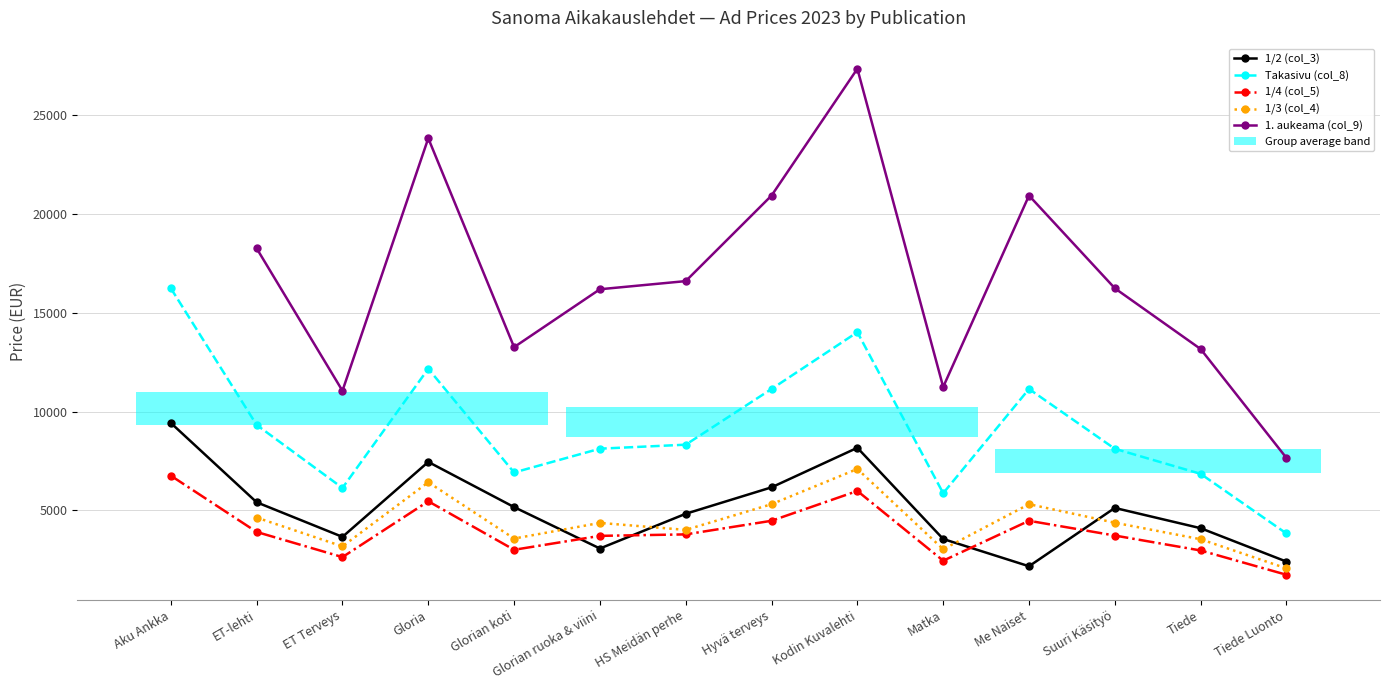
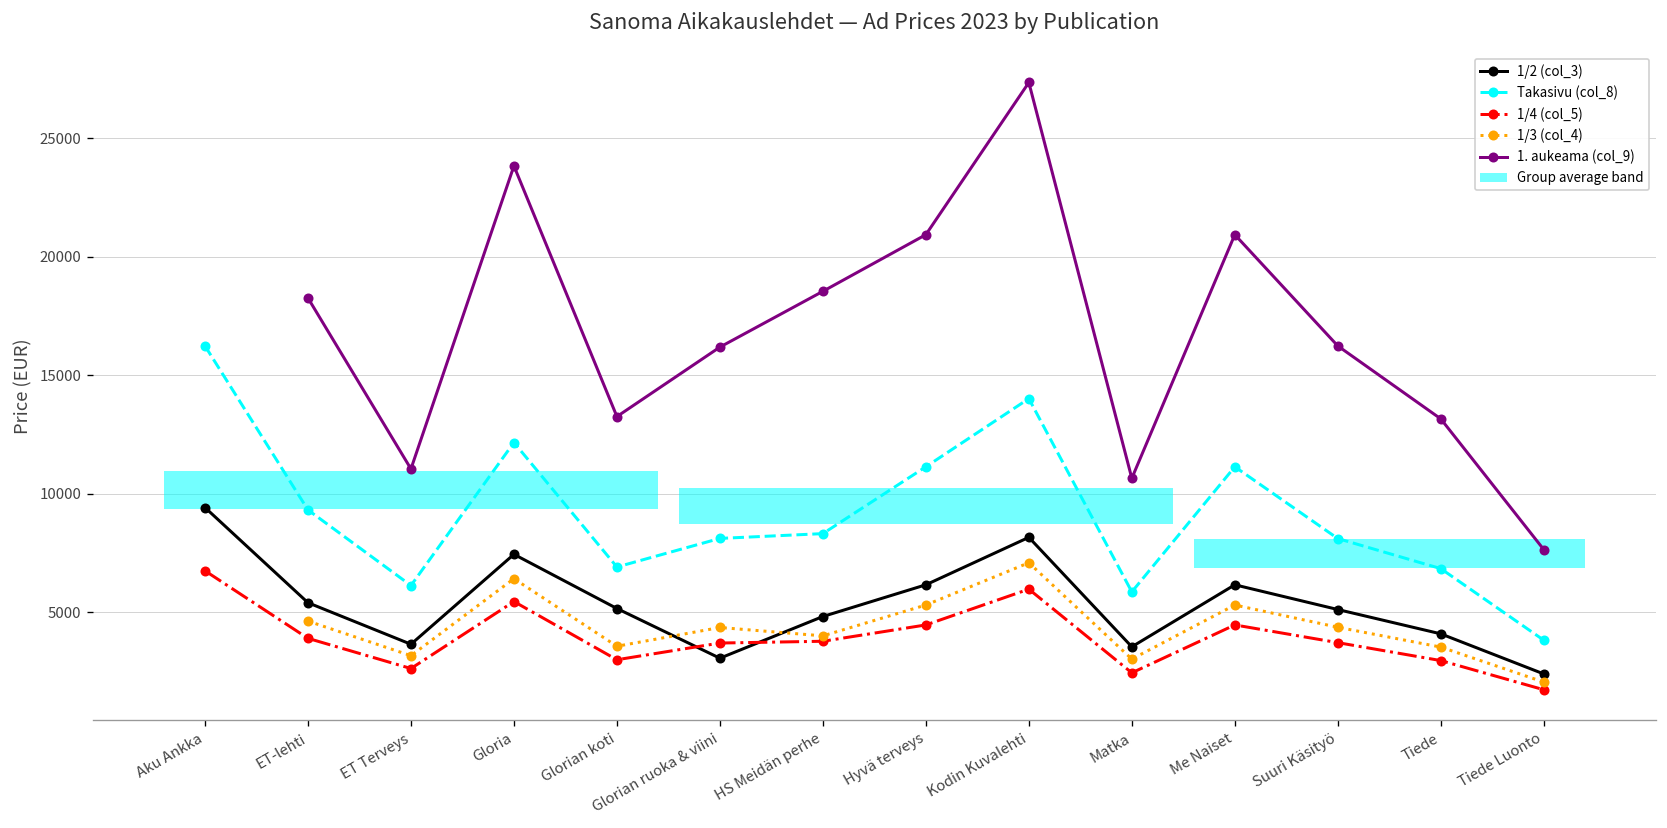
1. aukeama (col_9), HS Meidän perhe: 16600 -> 18500
1. aukeama (col_9), Matka: 11200 -> 10700
1/2 (col_3), Me Naiset: 2200 -> 6200
